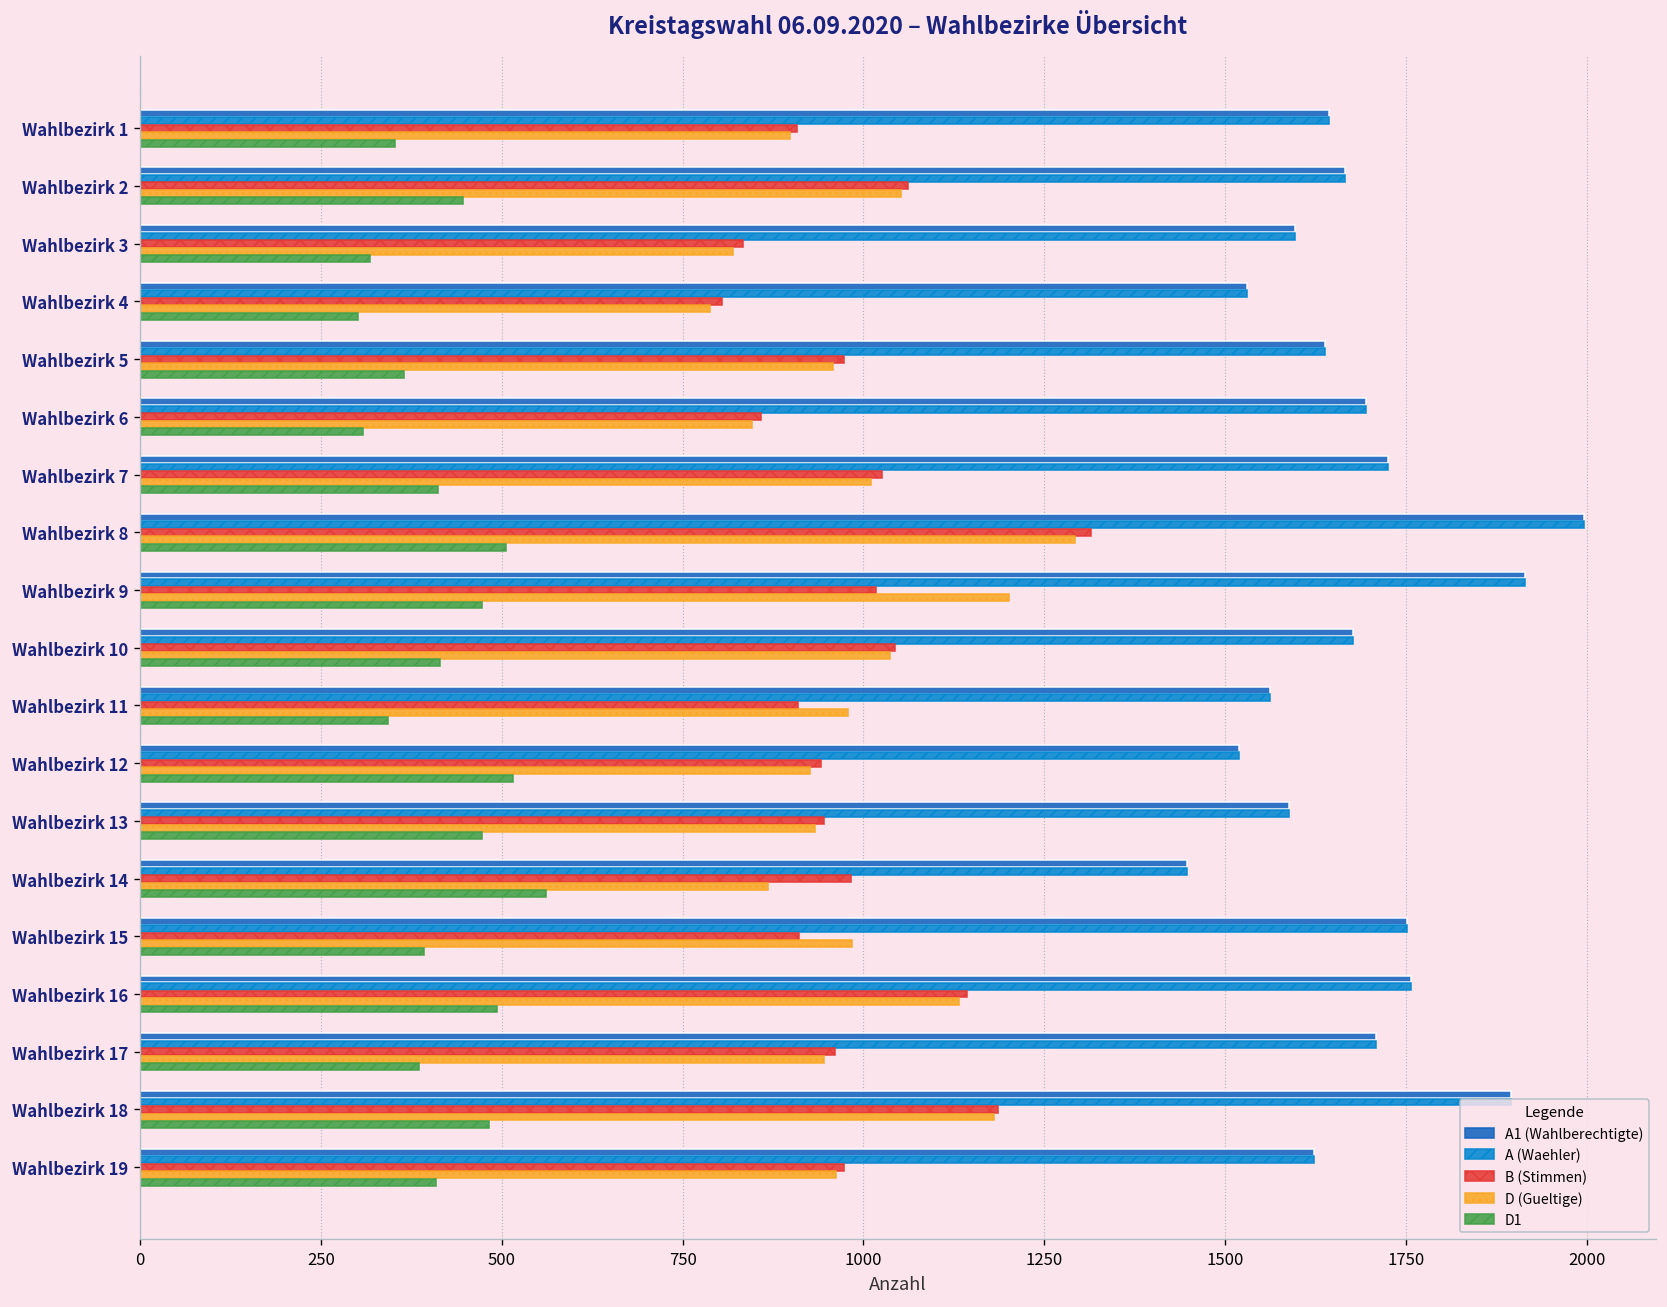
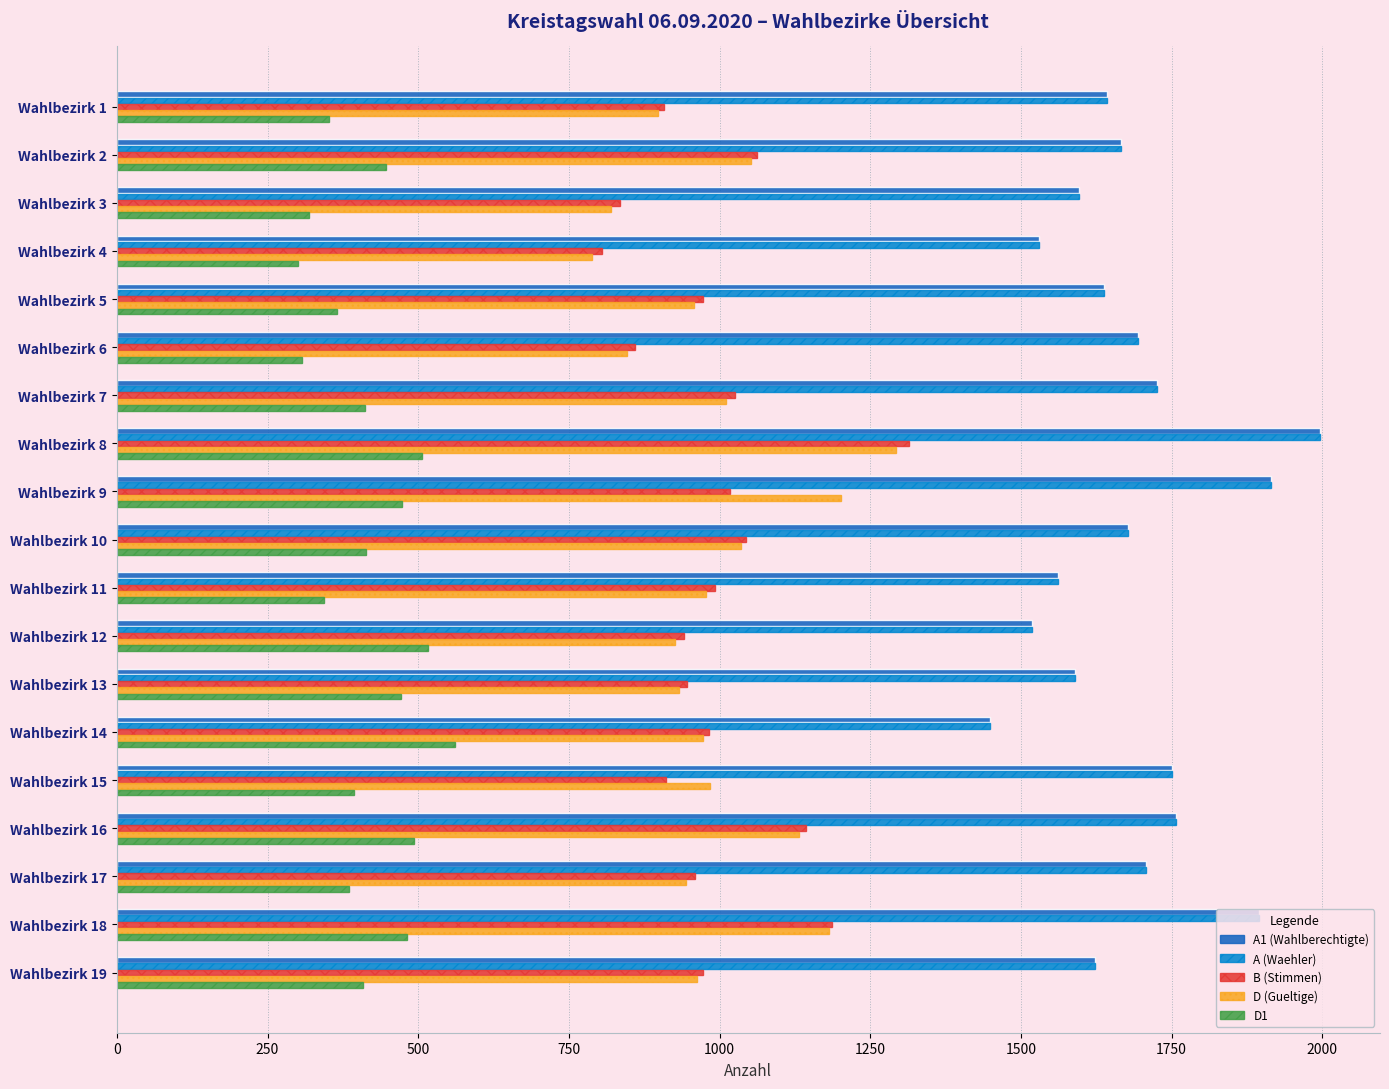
B (Stimmen), Wahlbezirk 11: 910 -> 990
D (Gueltige), Wahlbezirk 14: 870 -> 970
